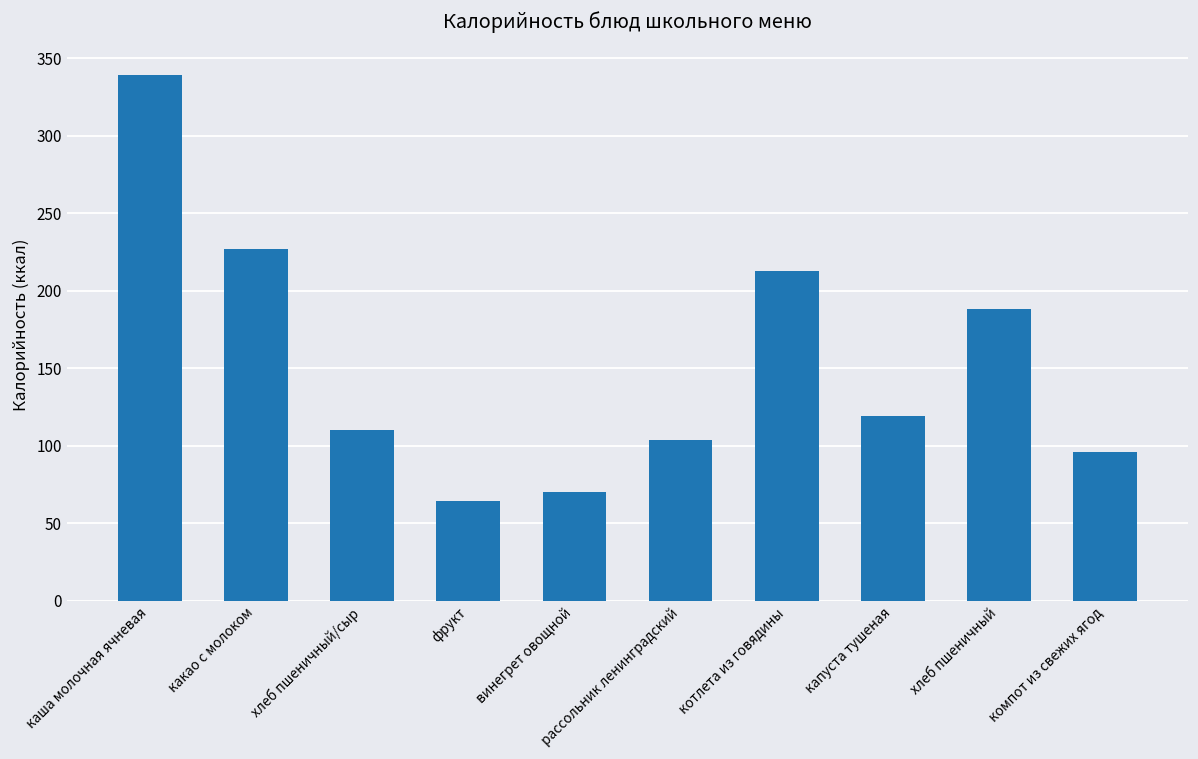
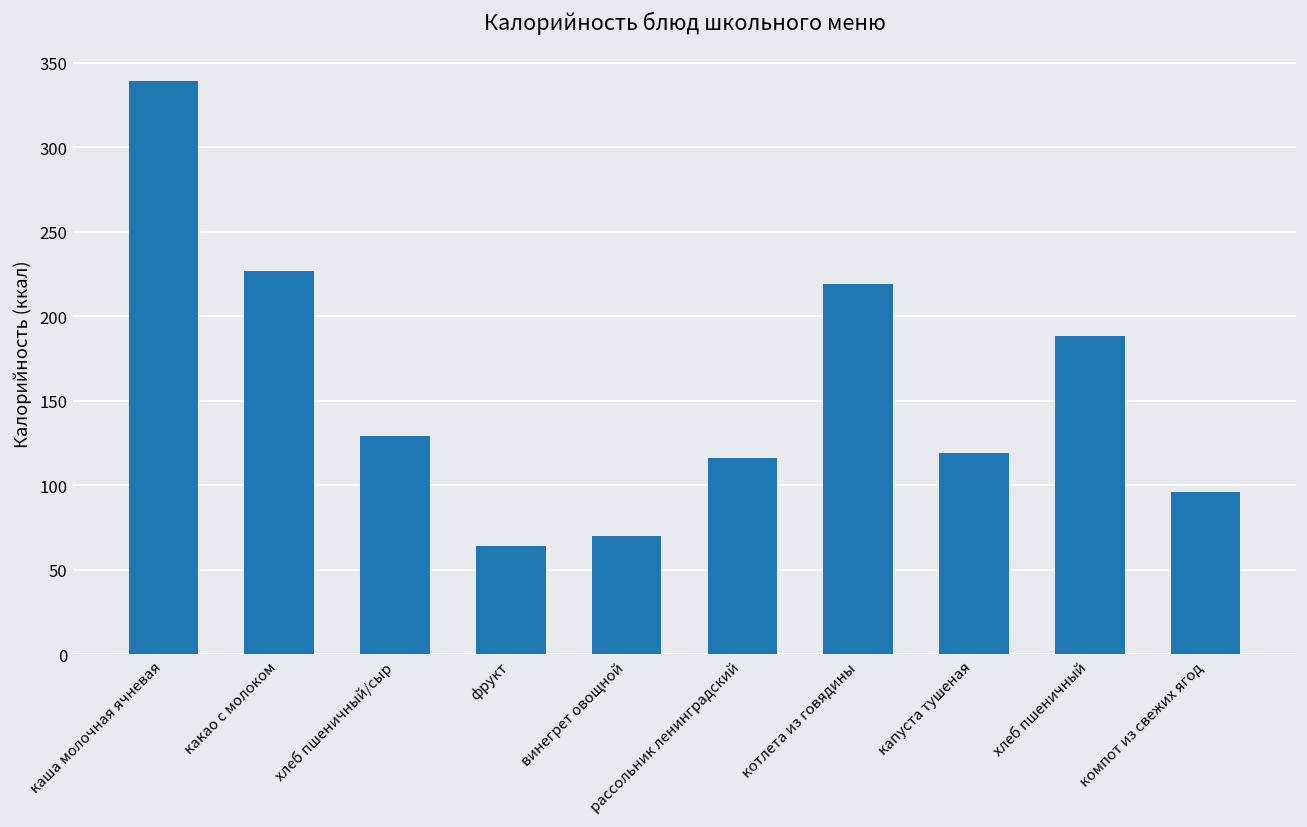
хлеб пшеничный/сыр: 110 -> 129
рассольник ленинградский: 104 -> 116
котлета из говядины: 213 -> 219
